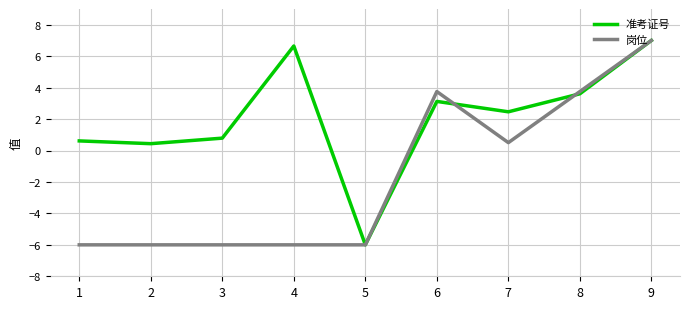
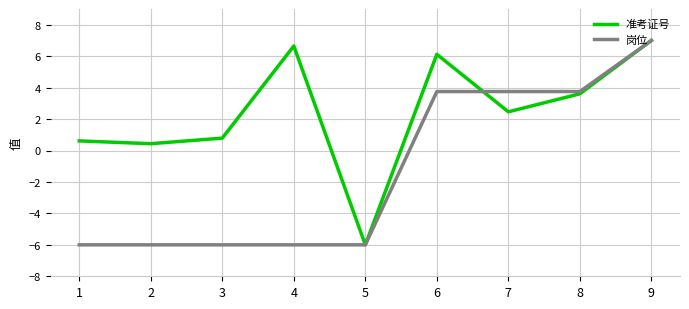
准考证号, 6: 3.1 -> 6.1
岗位, 7: 0.5 -> 3.8
